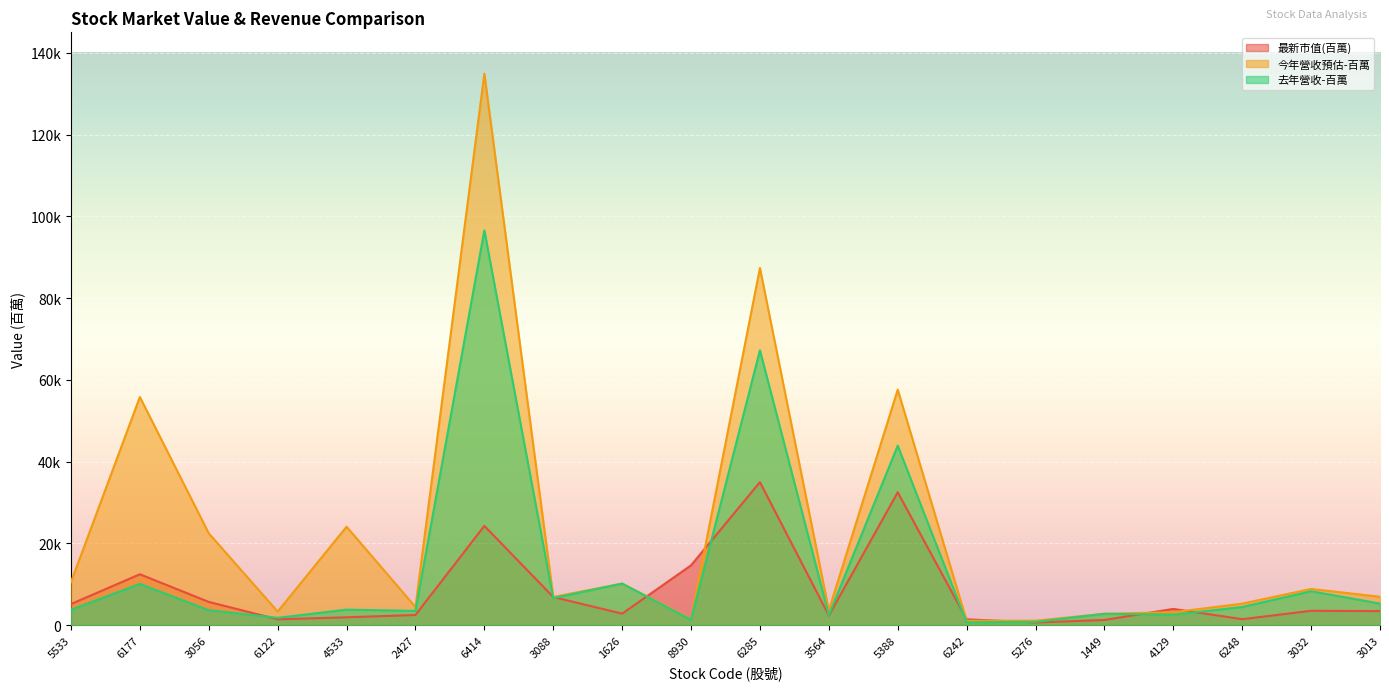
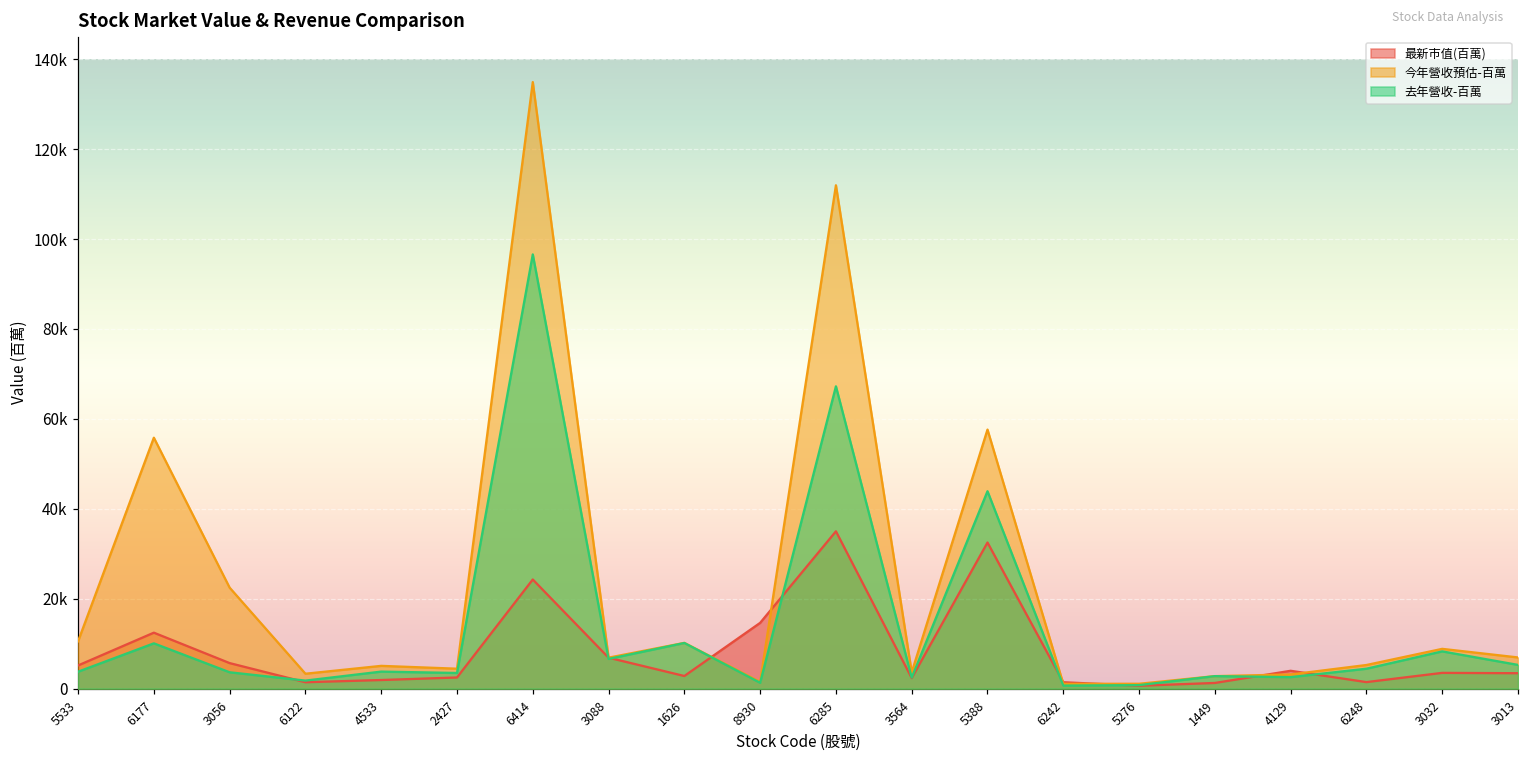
今年營收預估-百萬, 4533: 24000 -> 5000
今年營收預估-百萬, 6285: 87000 -> 112000
